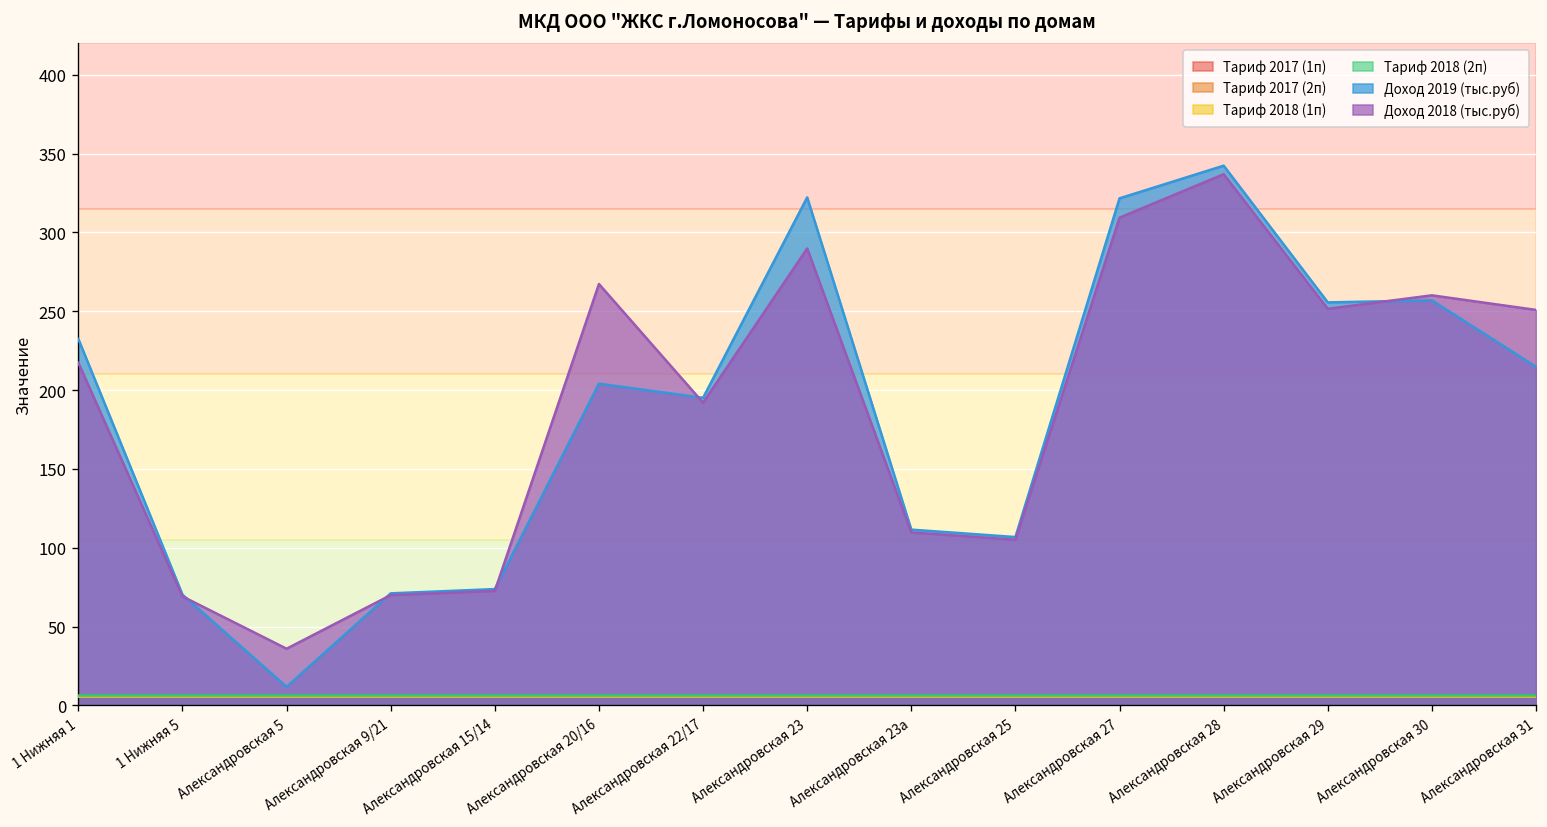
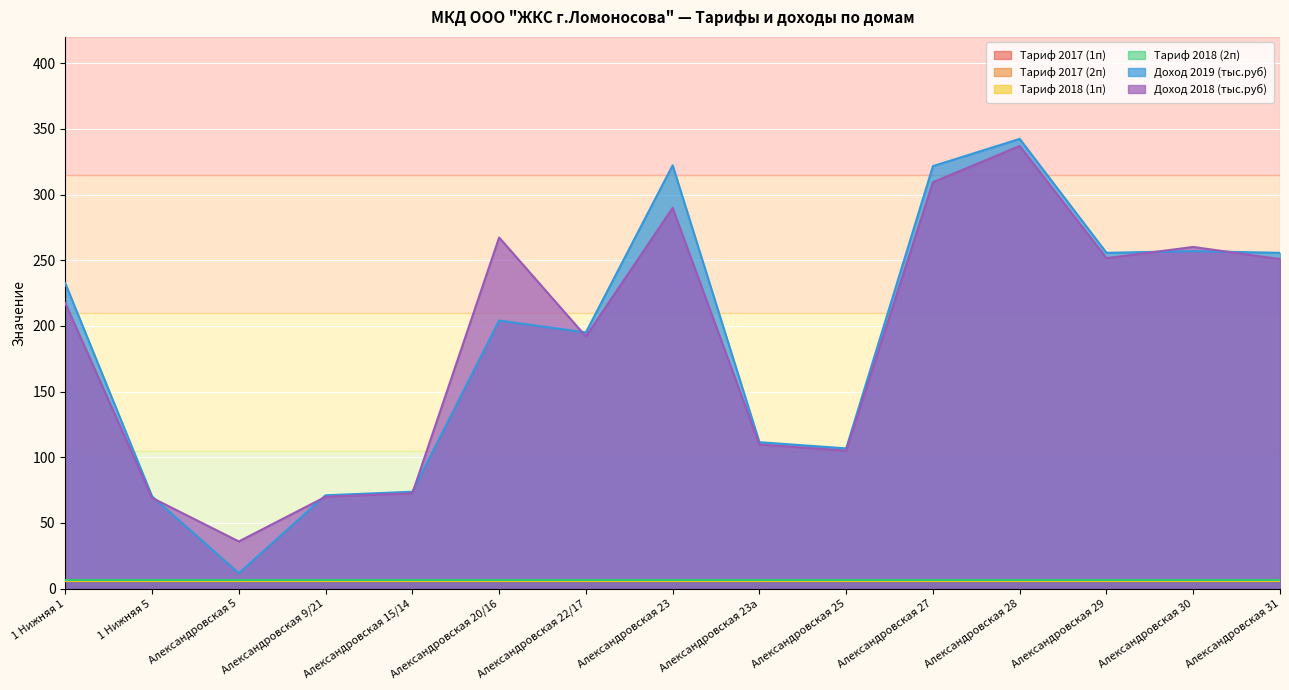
Доход 2019 (тыс.руб), Александровская 31: 215 -> 256
